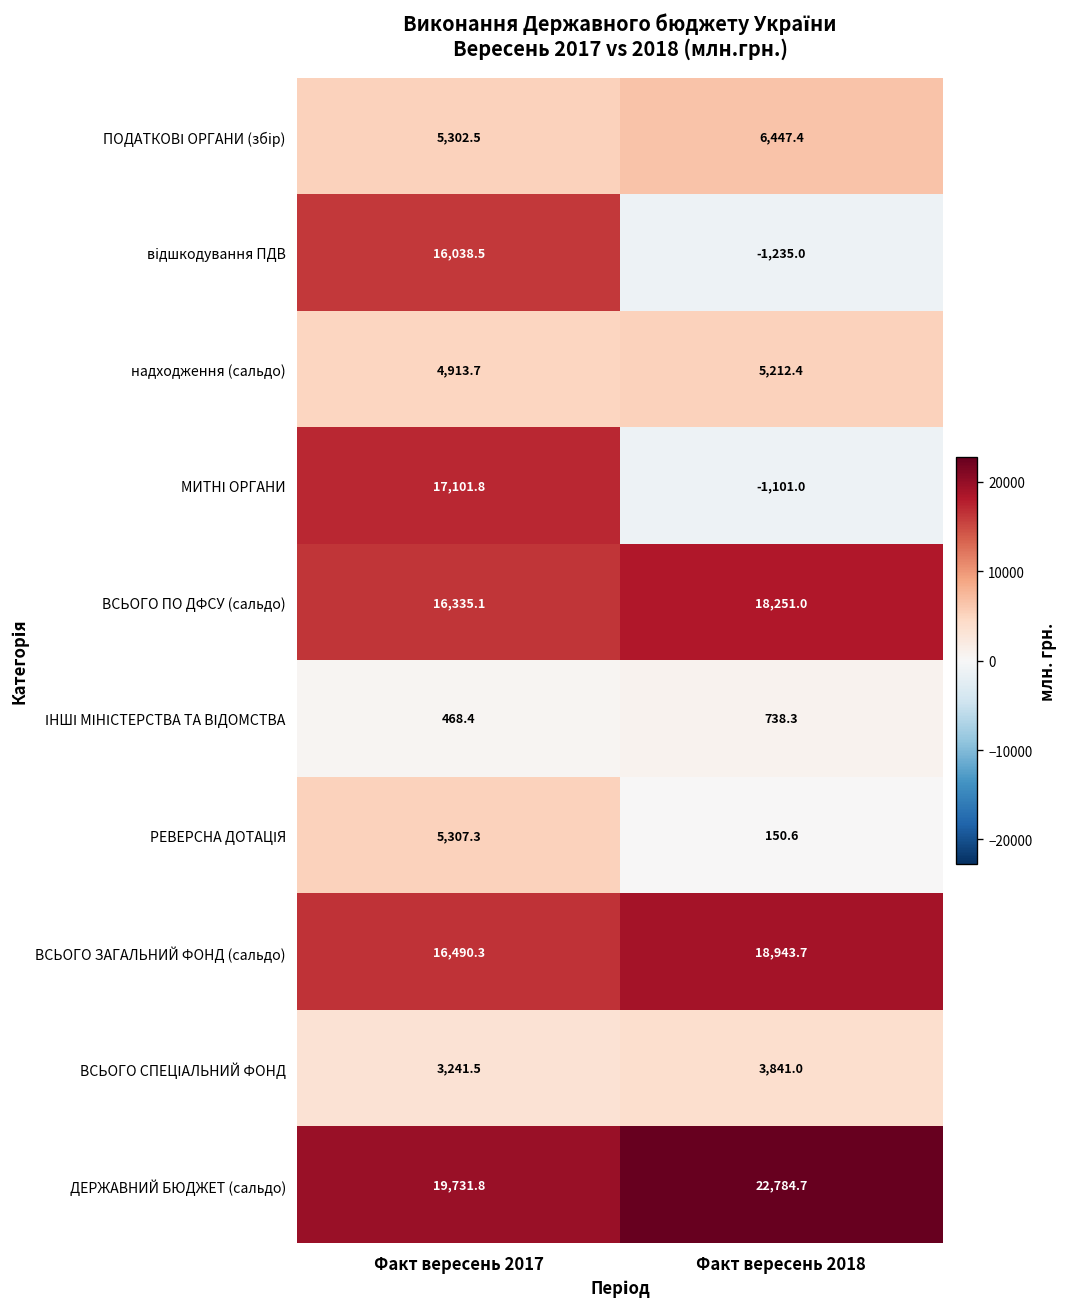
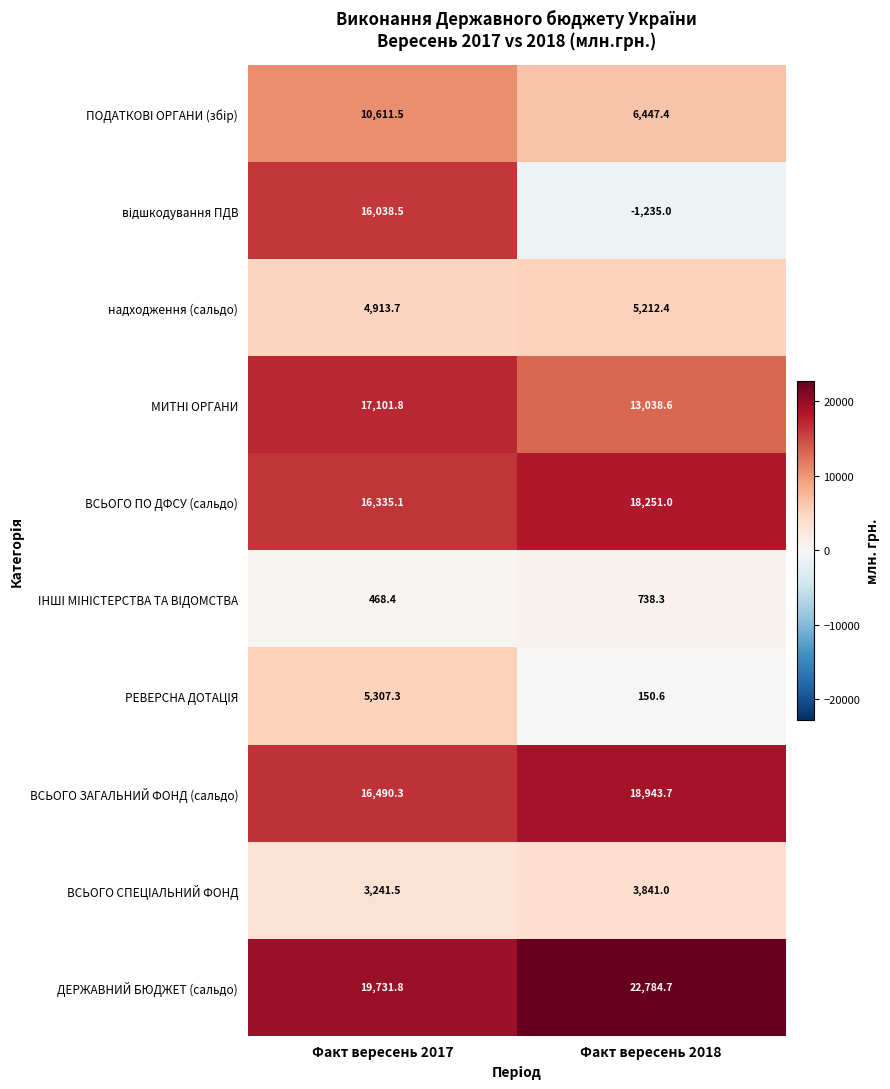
ПОДАТКОВІ ОРГАНИ (збір), Факт вересень 2017: 5,302.5 -> 10,611.5
МИТНІ ОРГАНИ, Факт вересень 2018: -1,101.0 -> 13,038.6
